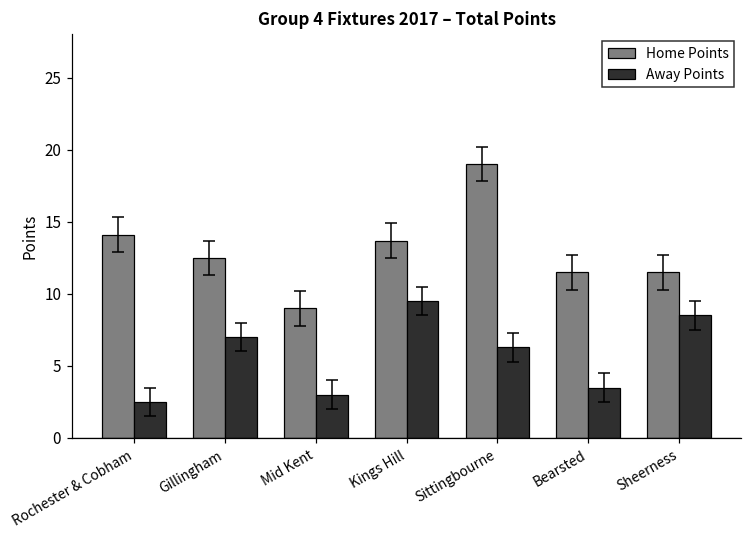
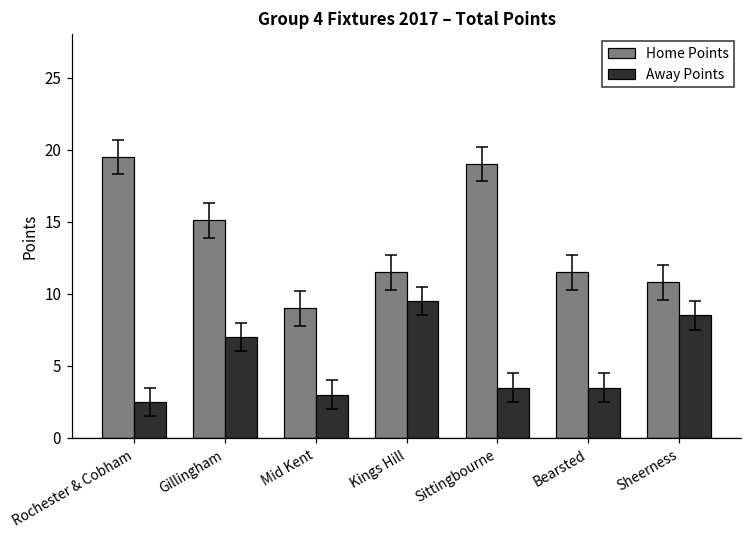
Home Points, Rochester & Cobham: 14.1 -> 19.5
Home Points, Gillingham: 12.5 -> 15.1
Home Points, Kings Hill: 13.7 -> 11.5
Away Points, Sittingbourne: 6.3 -> 3.5
Home Points, Sheerness: 11.5 -> 10.8
